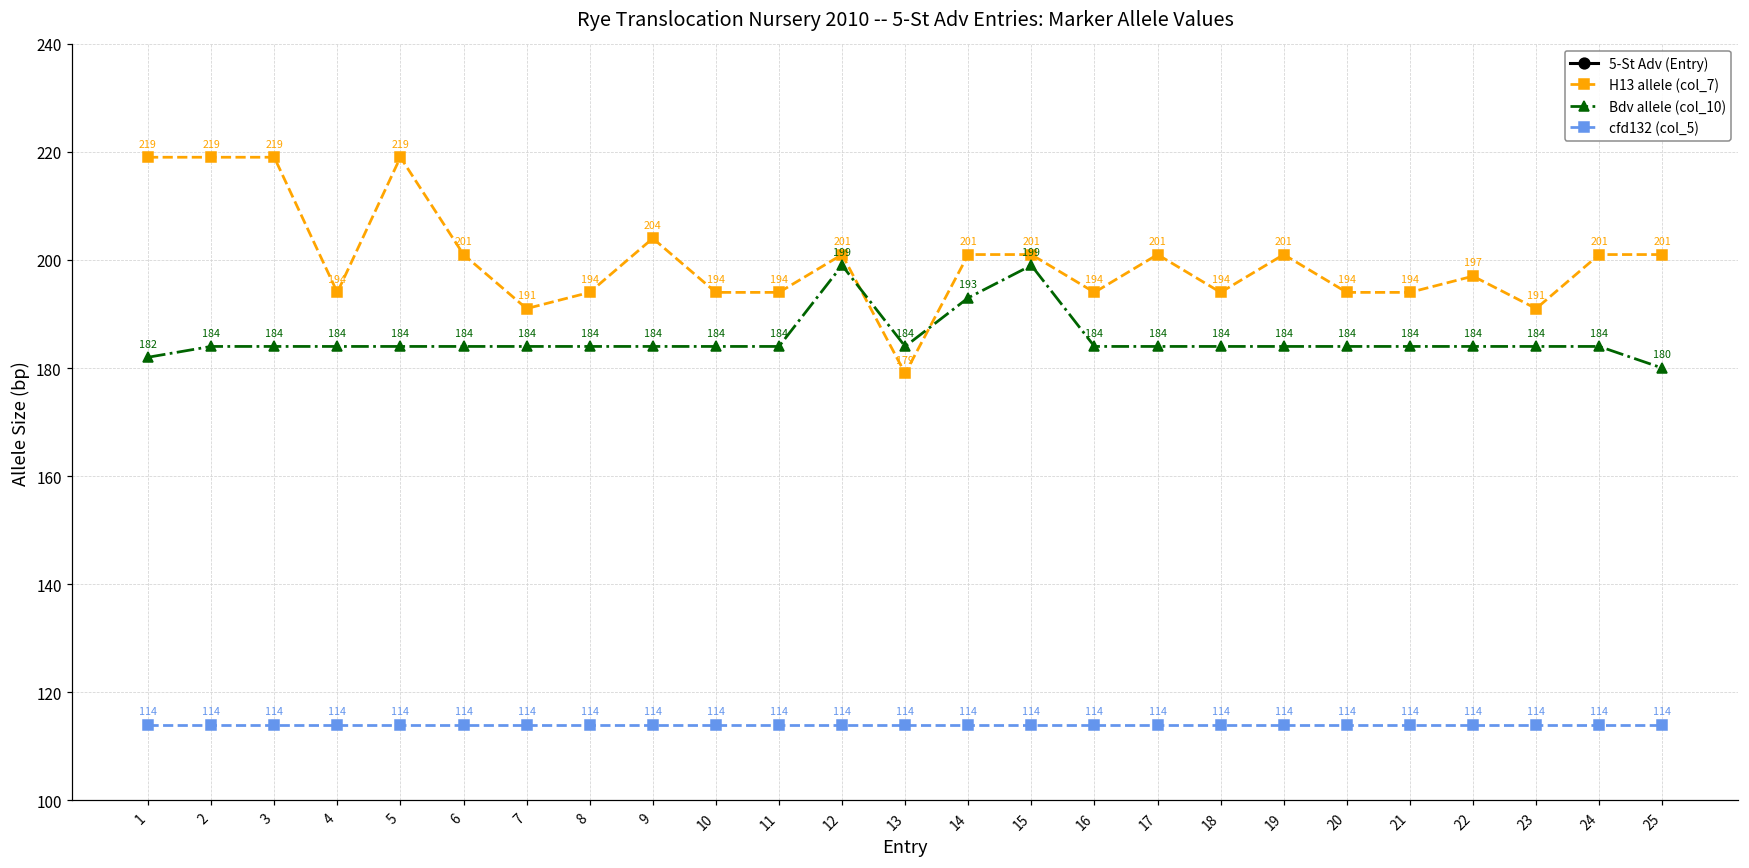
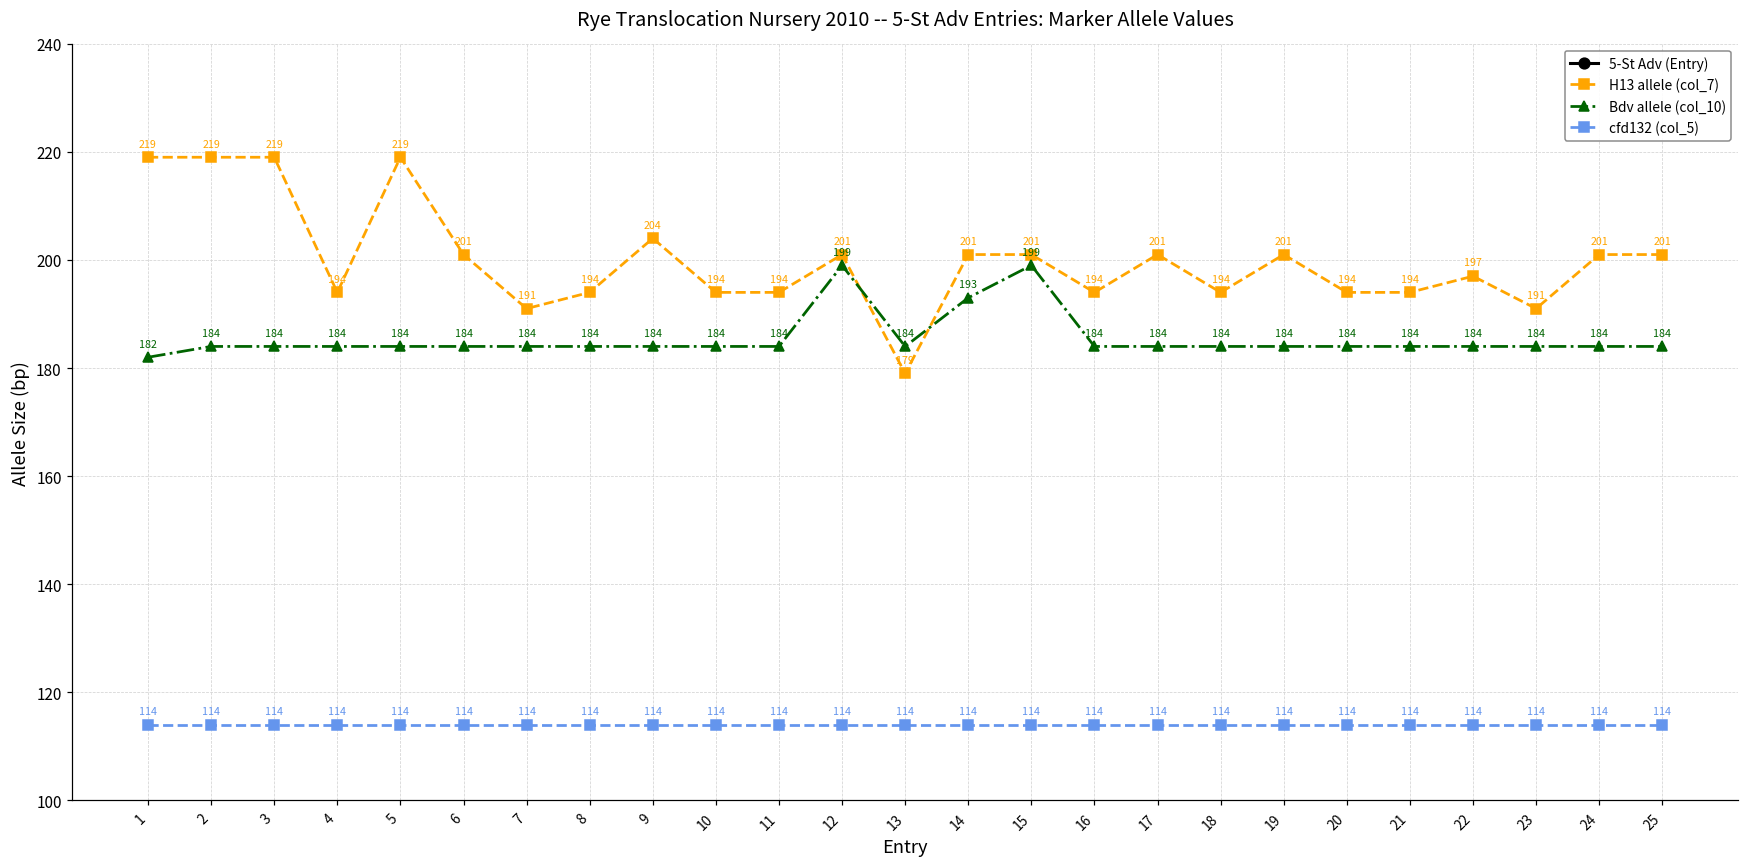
Bdv allele (col_10), 25: 180 -> 184
